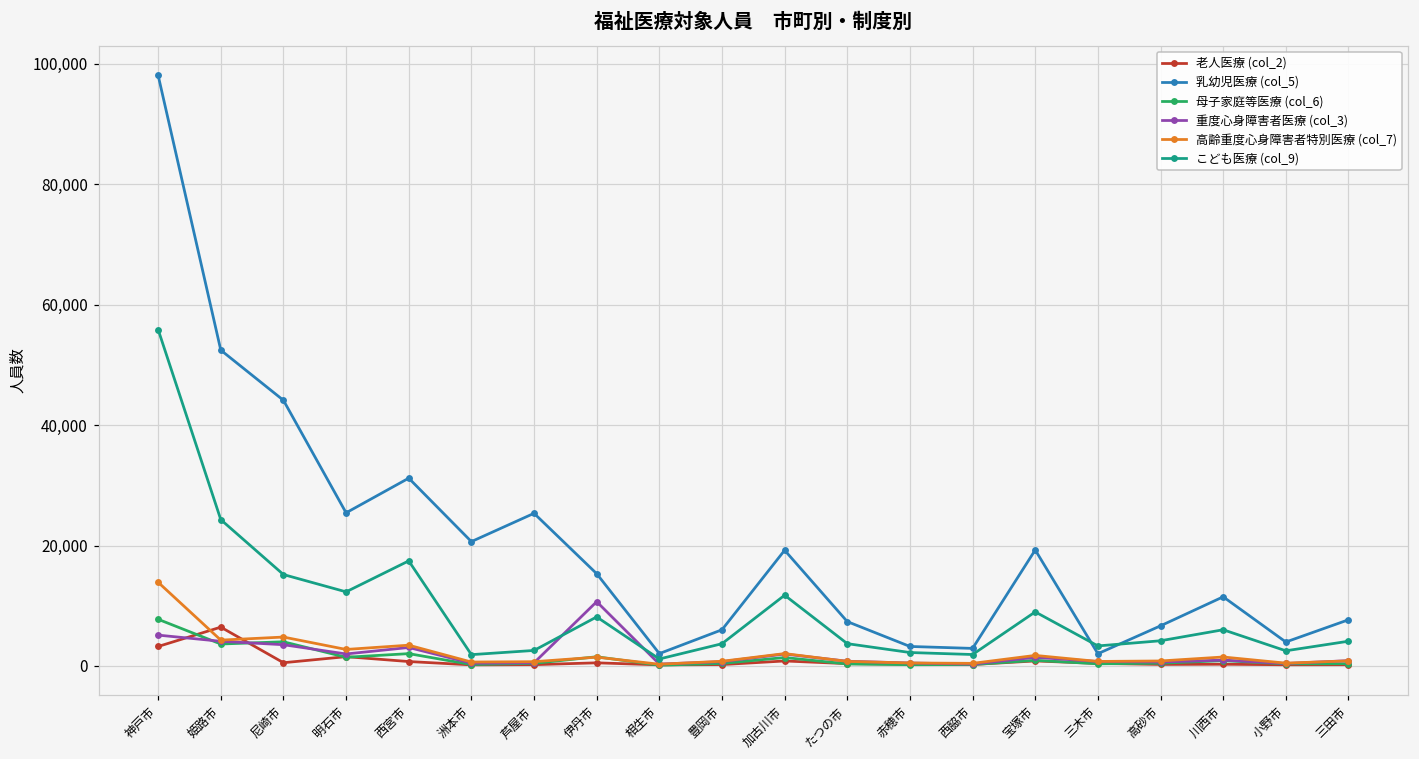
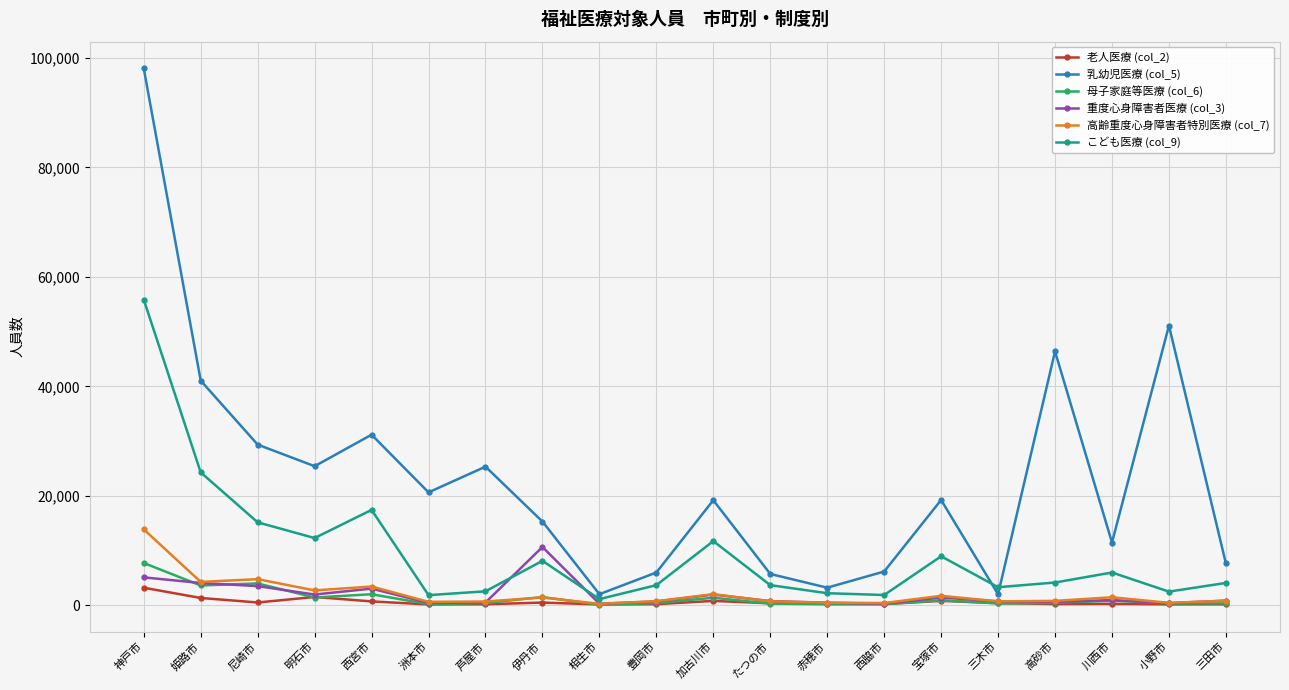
老人医療 (col_2), 姫路市: 6,000 -> 1,000
乳幼児医療 (col_5), 姫路市: 52,000 -> 41,000
乳幼児医療 (col_5), 尼崎市: 44,000 -> 29,000
乳幼児医療 (col_5), たつの市: 7,000 -> 6,000
乳幼児医療 (col_5), 西脇市: 3,000 -> 6,000
乳幼児医療 (col_5), 高砂市: 7,000 -> 46,000
乳幼児医療 (col_5), 小野市: 4,000 -> 51,000
